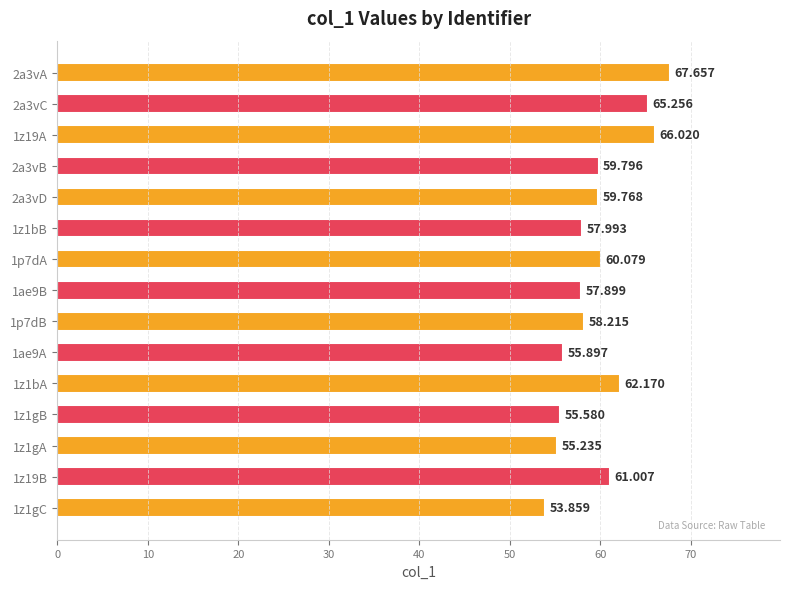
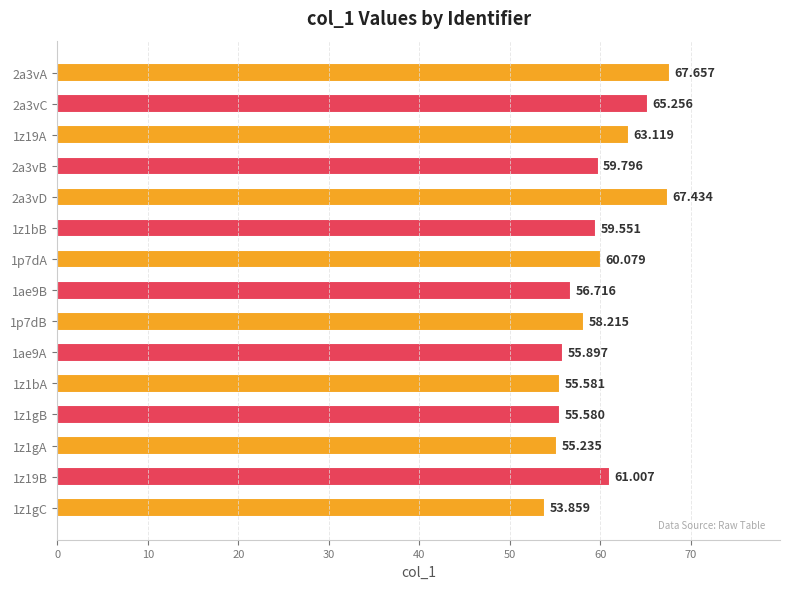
1z19A: 66.020 -> 63.119
2a3vD: 59.768 -> 67.434
1z1bB: 57.993 -> 59.551
1ae9B: 57.899 -> 56.716
1z1bA: 62.170 -> 55.581
